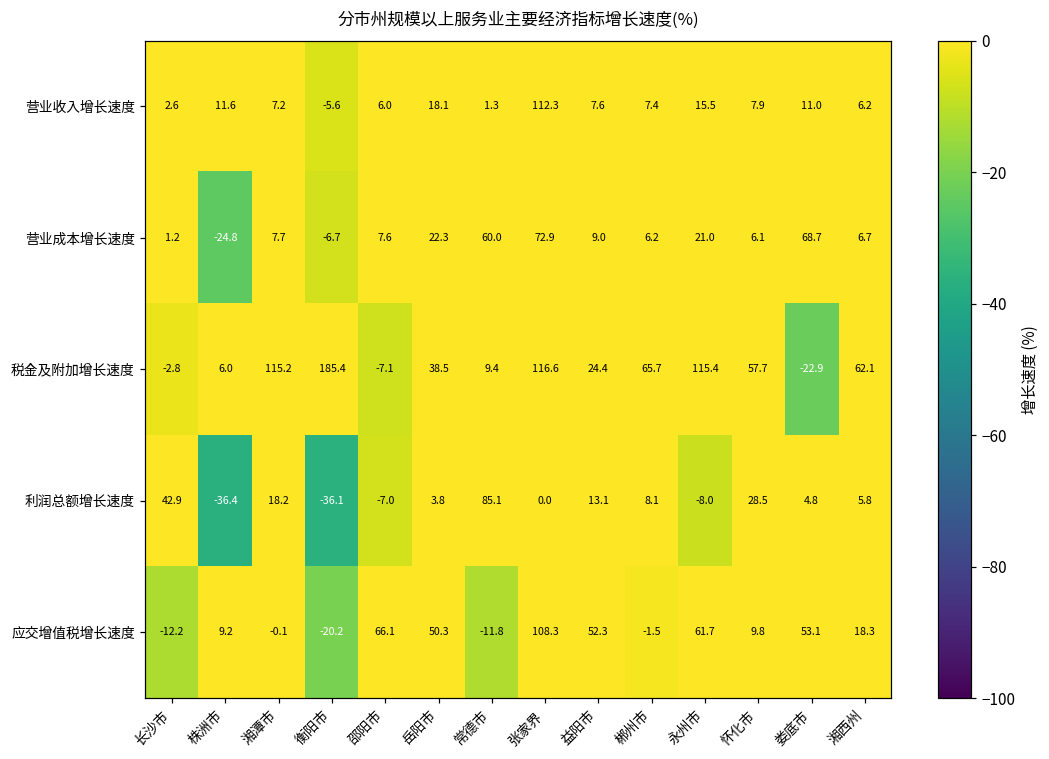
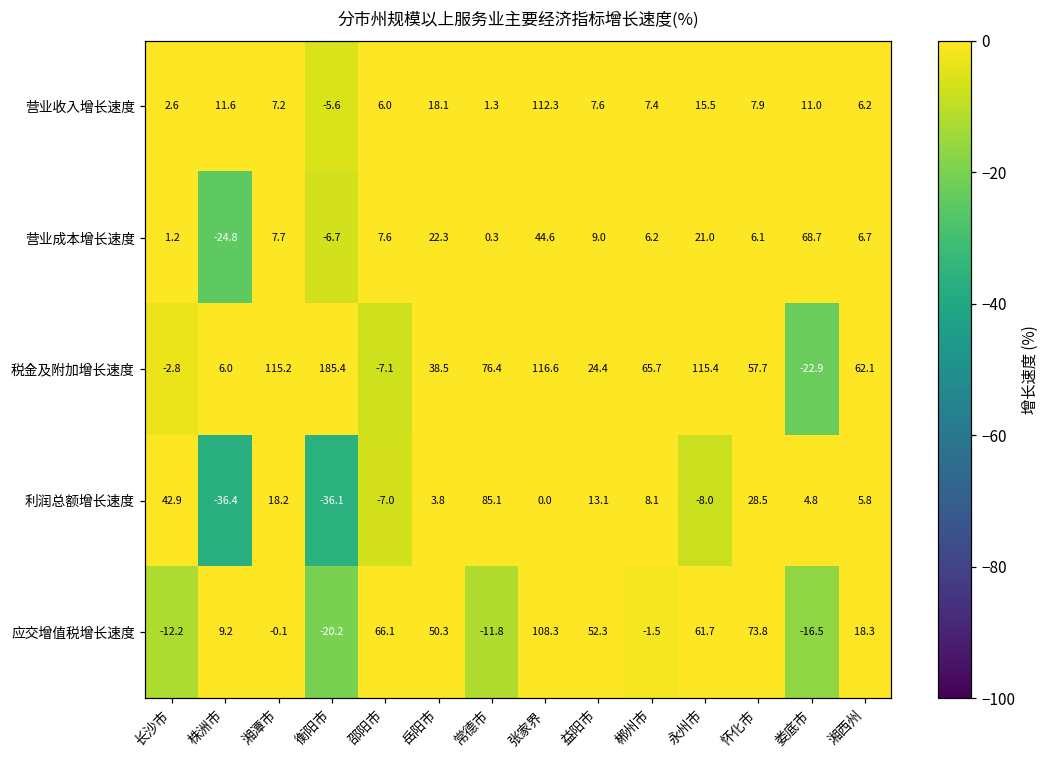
营业成本增长速度, 常德市: 60.0 -> 0.3
营业成本增长速度, 张家界: 72.9 -> 44.6
税金及附加增长速度, 常德市: 9.4 -> 76.4
应交增值税增长速度, 怀化市: 9.8 -> 73.8
应交增值税增长速度, 娄底市: 53.1 -> -16.5
